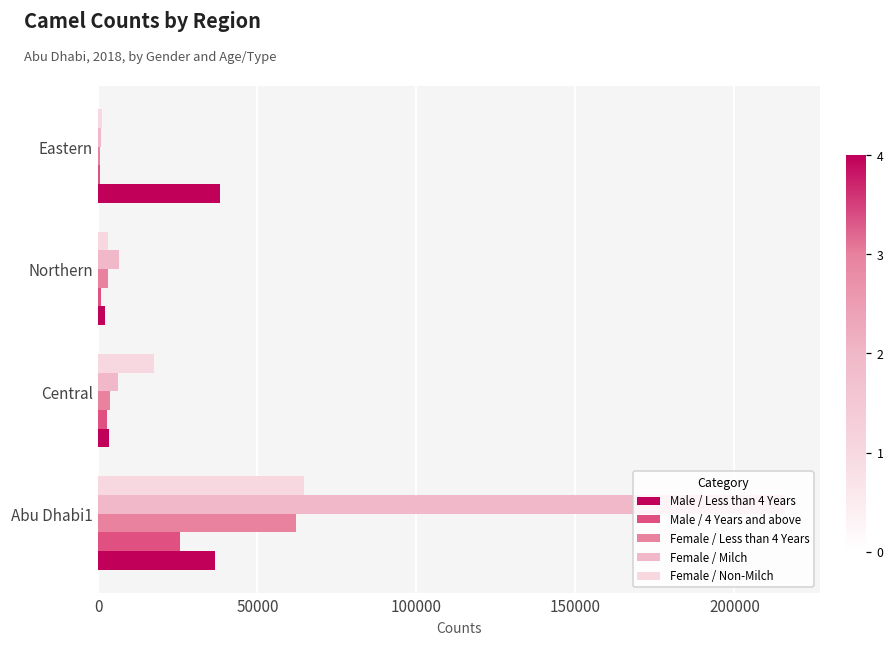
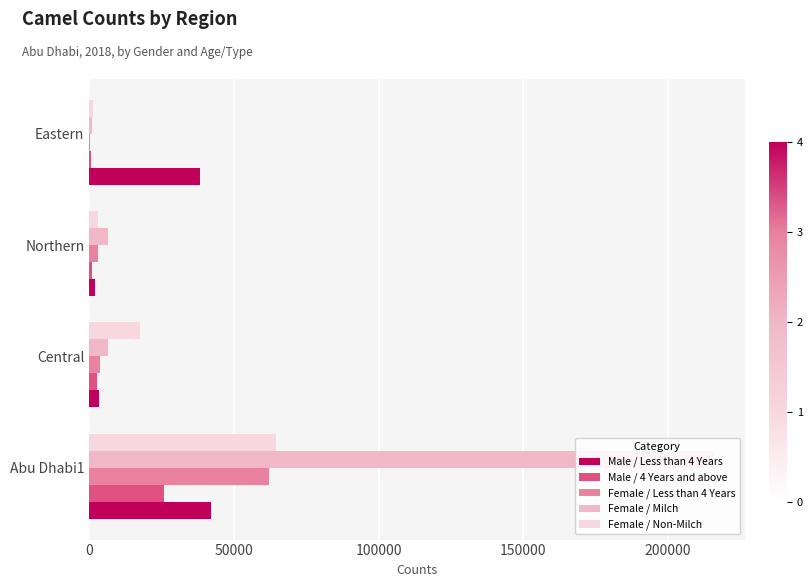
Male / Less than 4 Years, Abu Dhabi1: 37000 -> 42000
